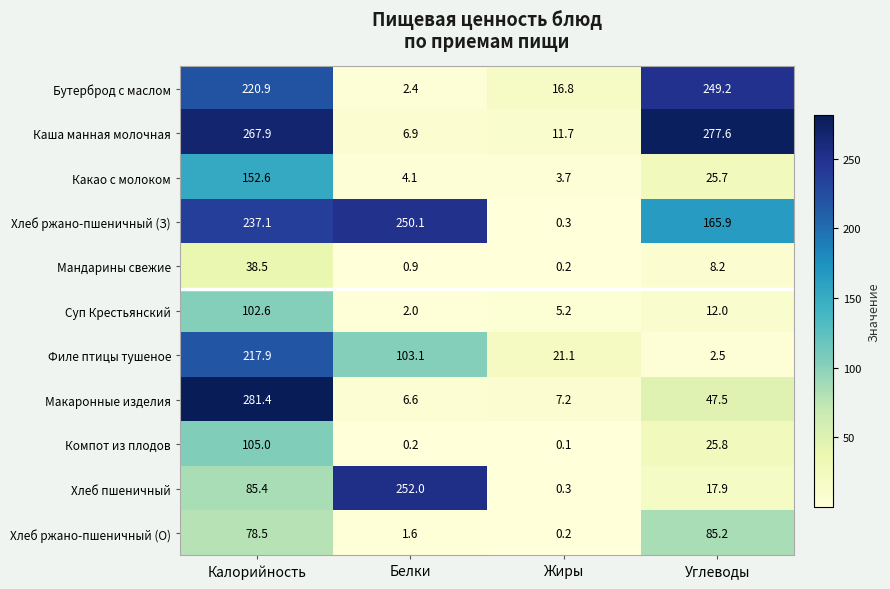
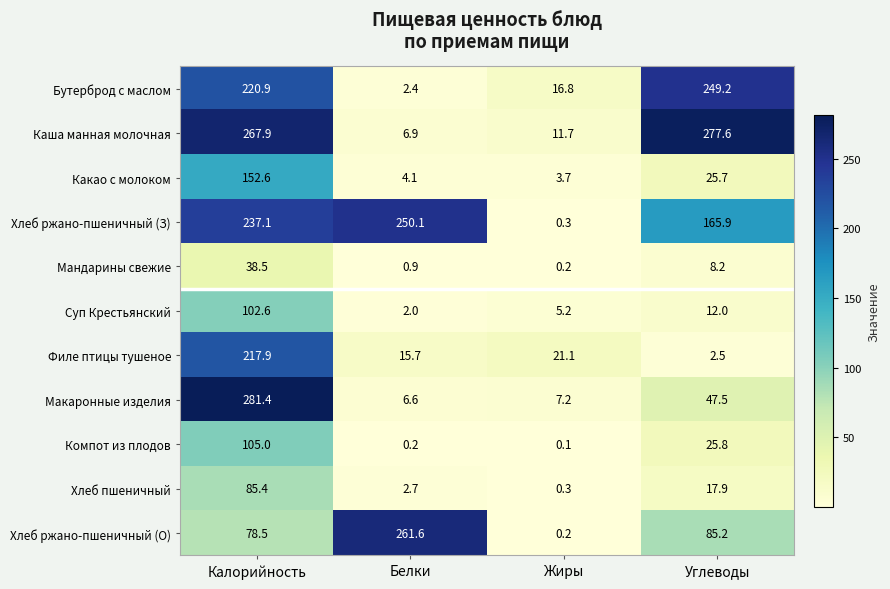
Филе птицы тушеное, Белки: 103.1 -> 15.7
Хлеб пшеничный, Белки: 252.0 -> 2.7
Хлеб ржано-пшеничный (О), Белки: 1.6 -> 261.6
